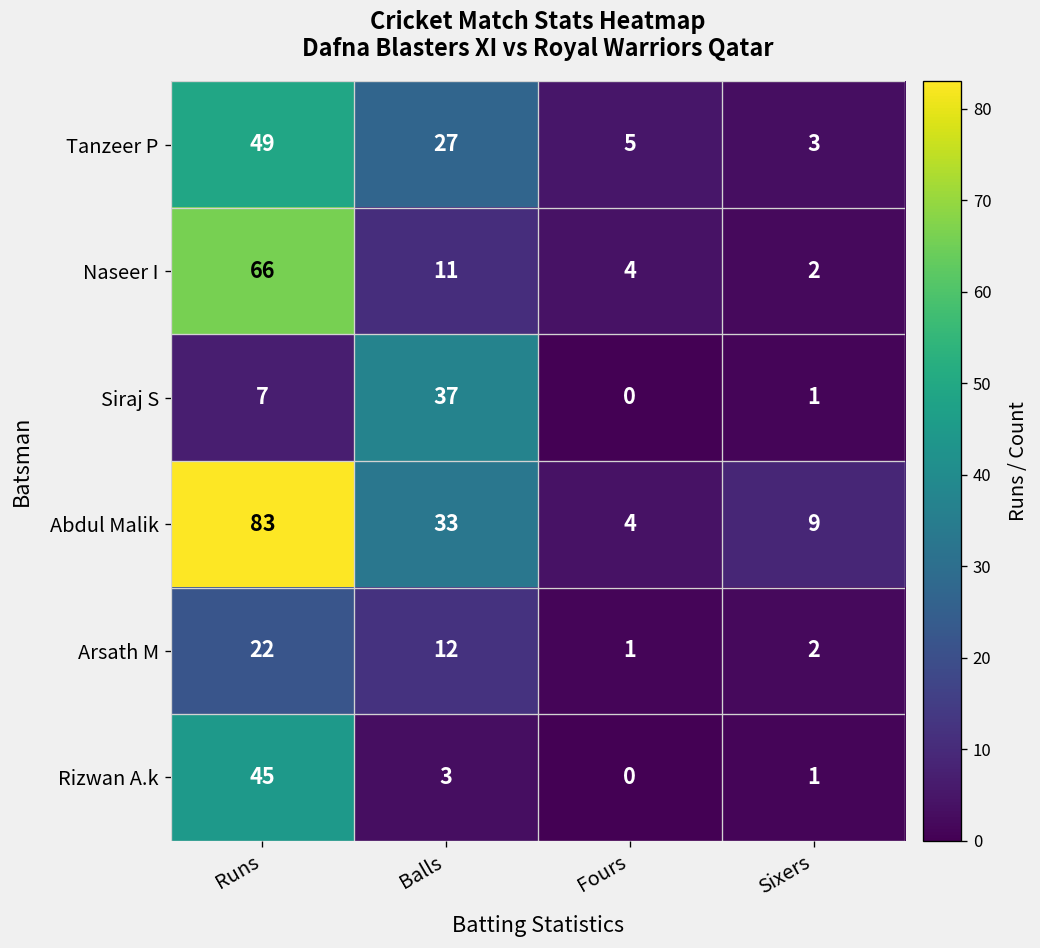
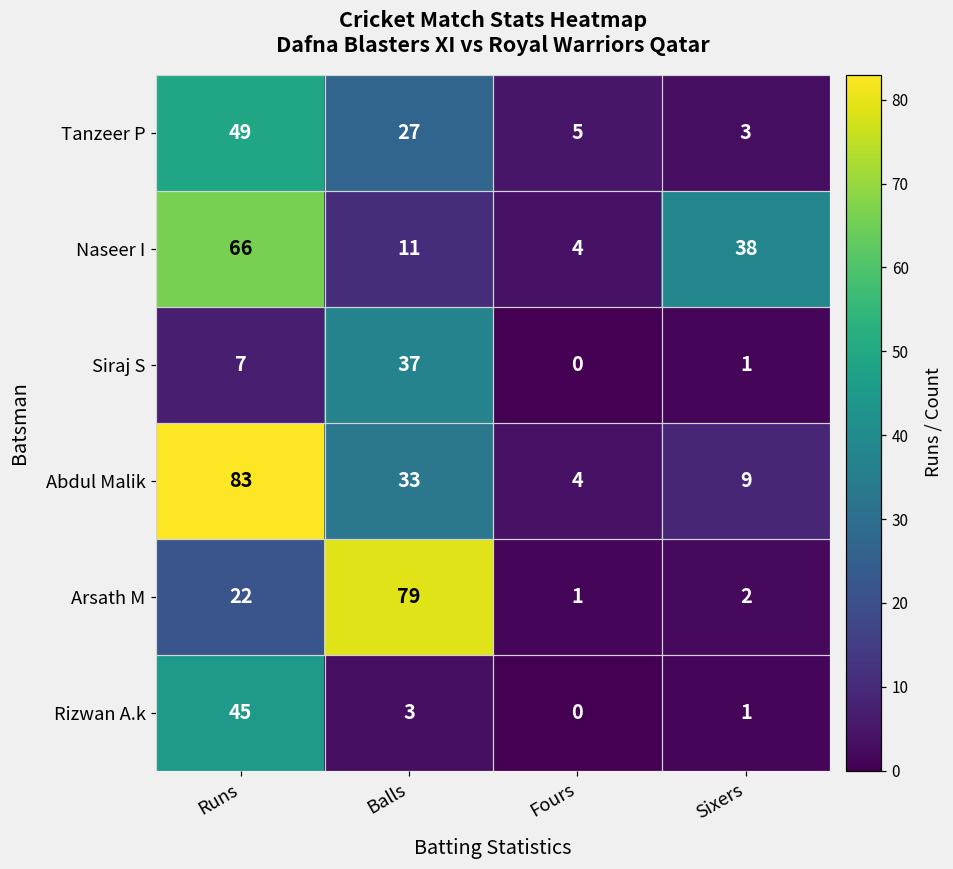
Naseer I, Sixers: 2 -> 38
Arsath M, Balls: 12 -> 79
